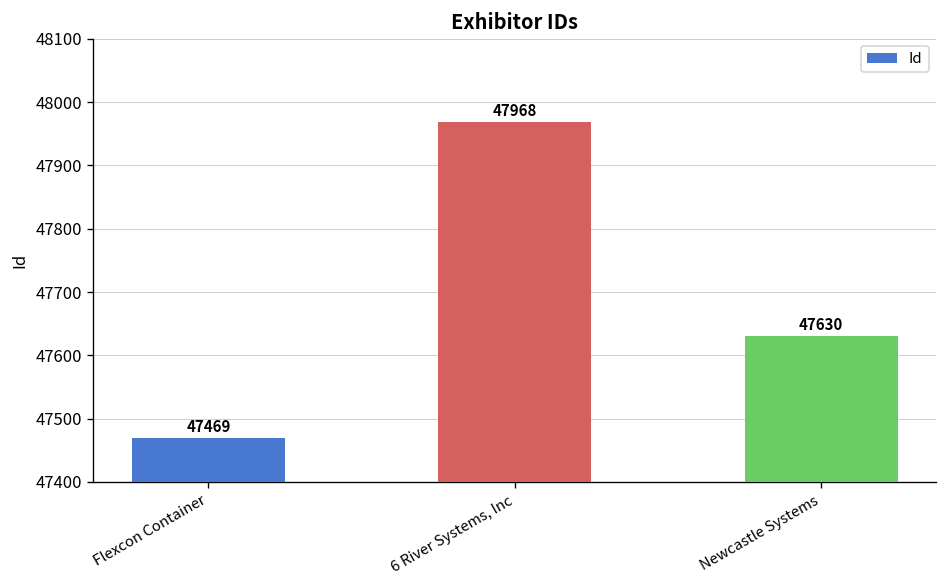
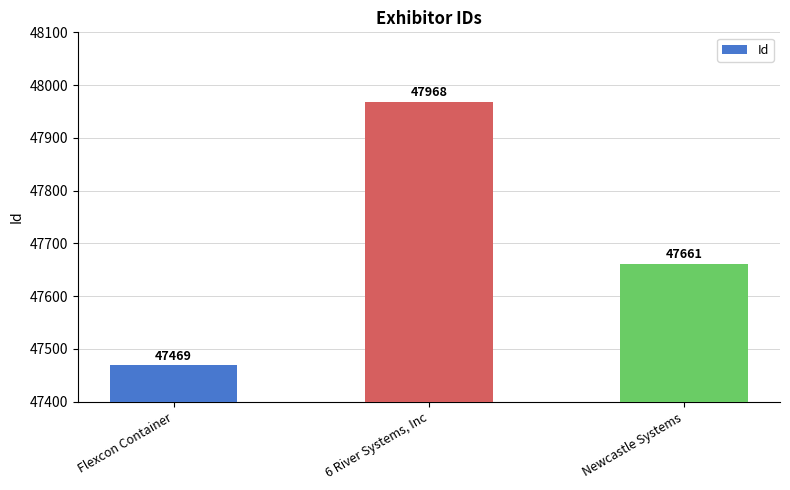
Newcastle Systems: 47630 -> 47661
